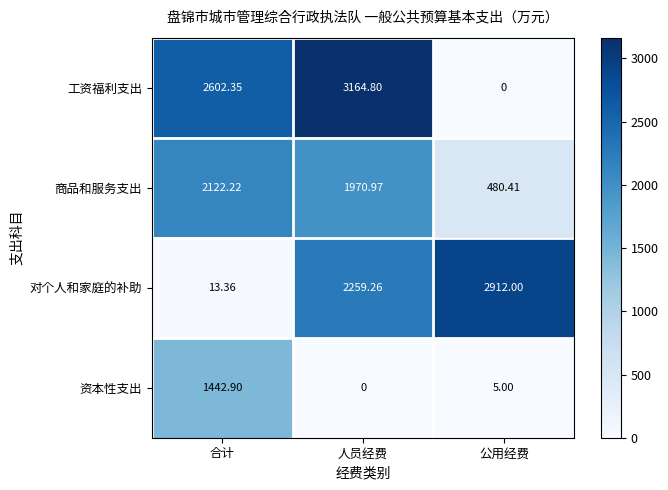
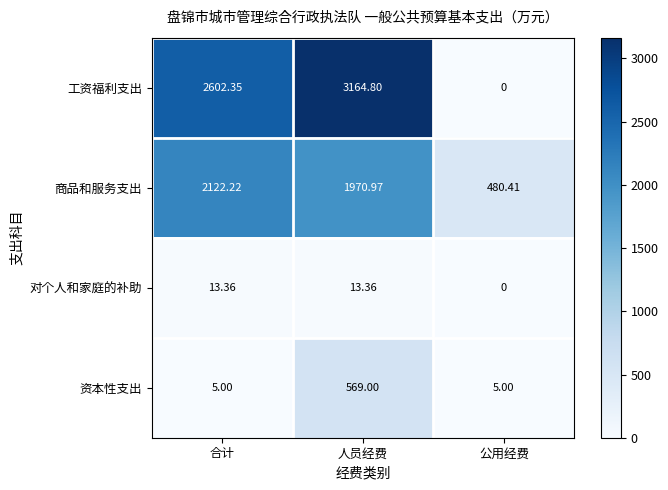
对个人和家庭的补助, 人员经费: 2259.26 -> 13.36
对个人和家庭的补助, 公用经费: 2912.00 -> 0
资本性支出, 合计: 1442.90 -> 5.00
资本性支出, 人员经费: 0 -> 569.00
